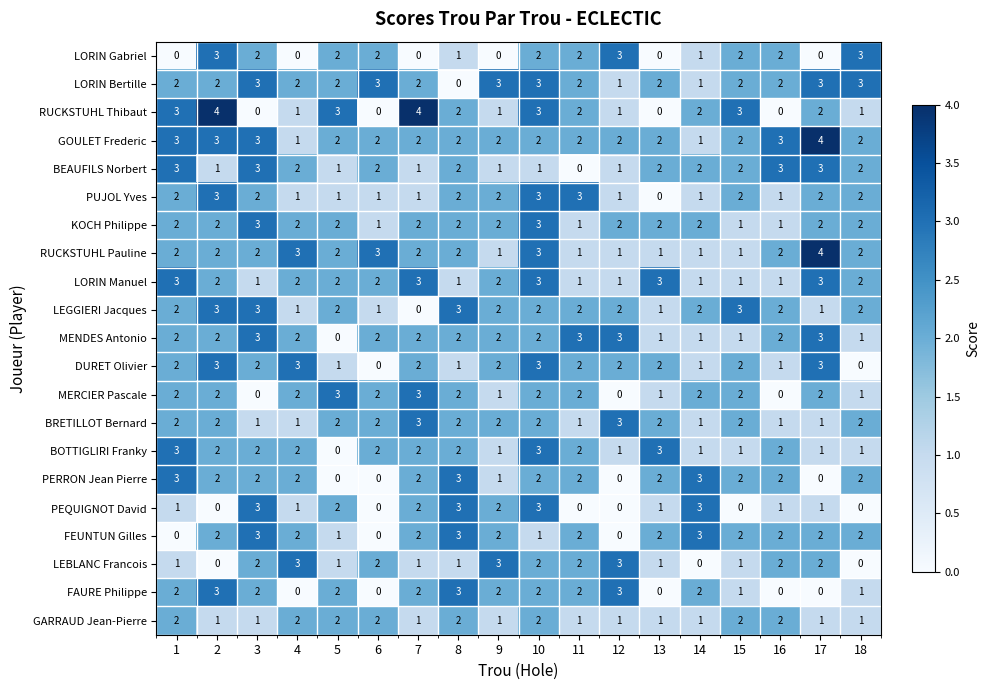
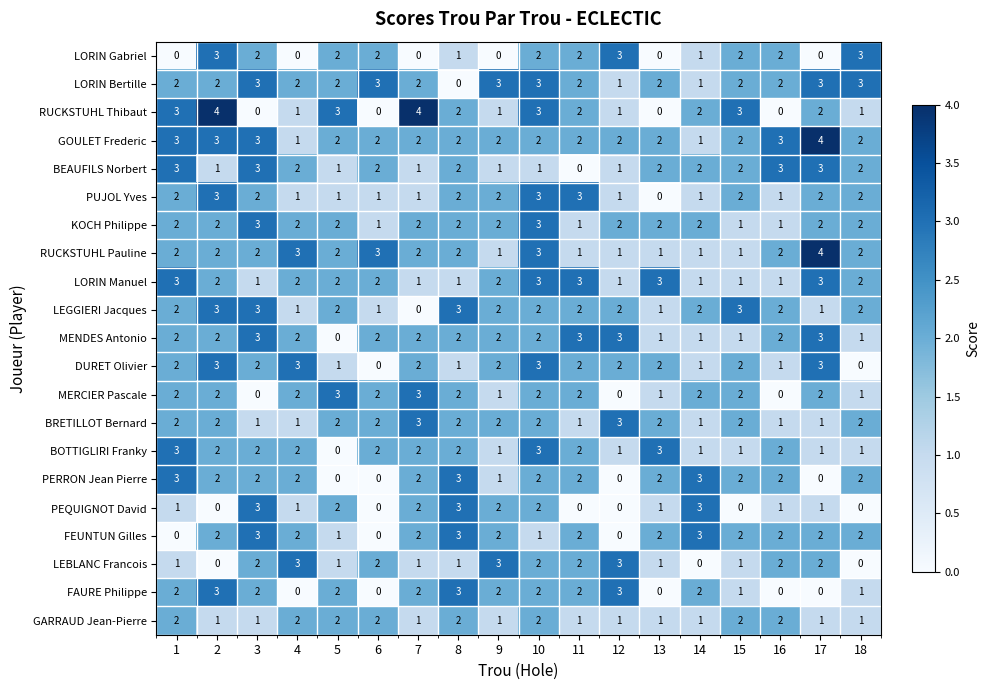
LORIN Manuel, 7: 3 -> 1
LORIN Manuel, 11: 1 -> 3
PEQUIGNOT David, 10: 3 -> 2
